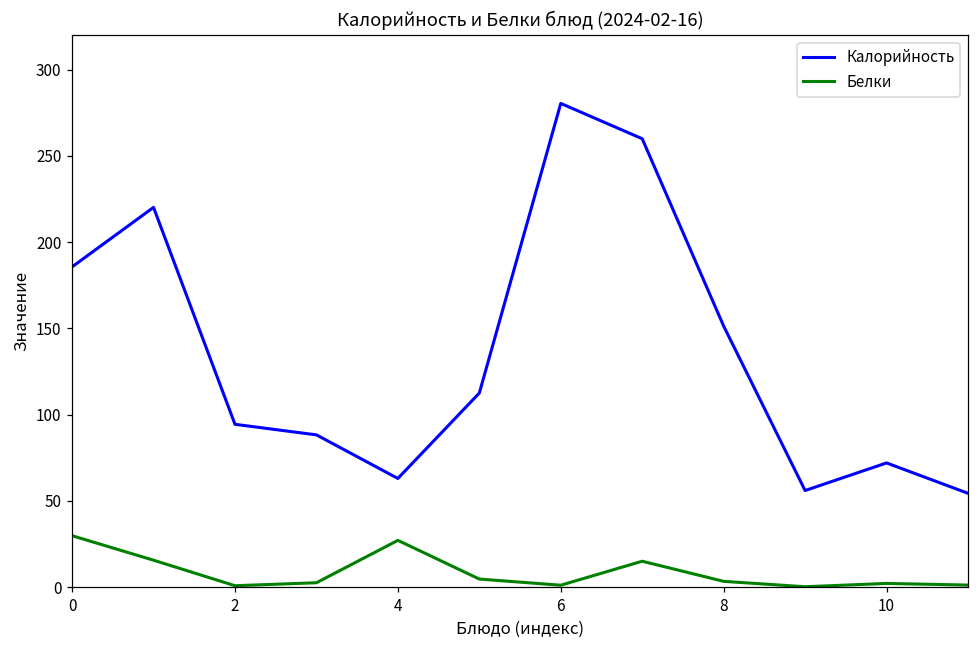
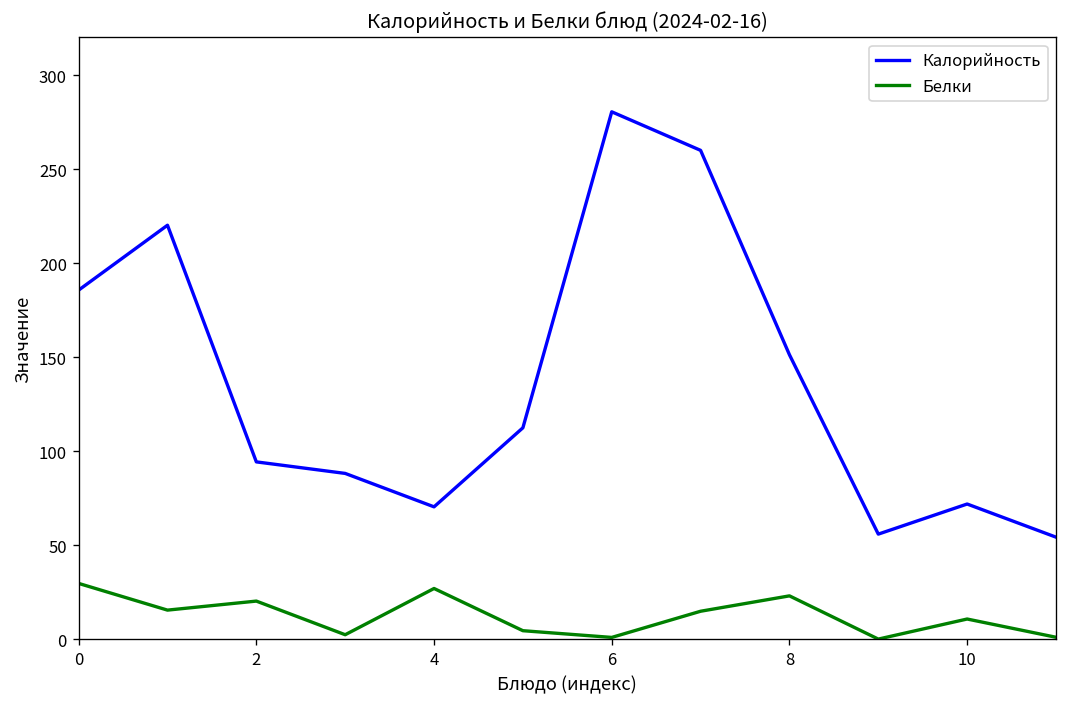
Белки, 2: 1 -> 20
Калорийность, 4: 63 -> 71
Белки, 8: 3 -> 23
Белки, 10: 2 -> 11
